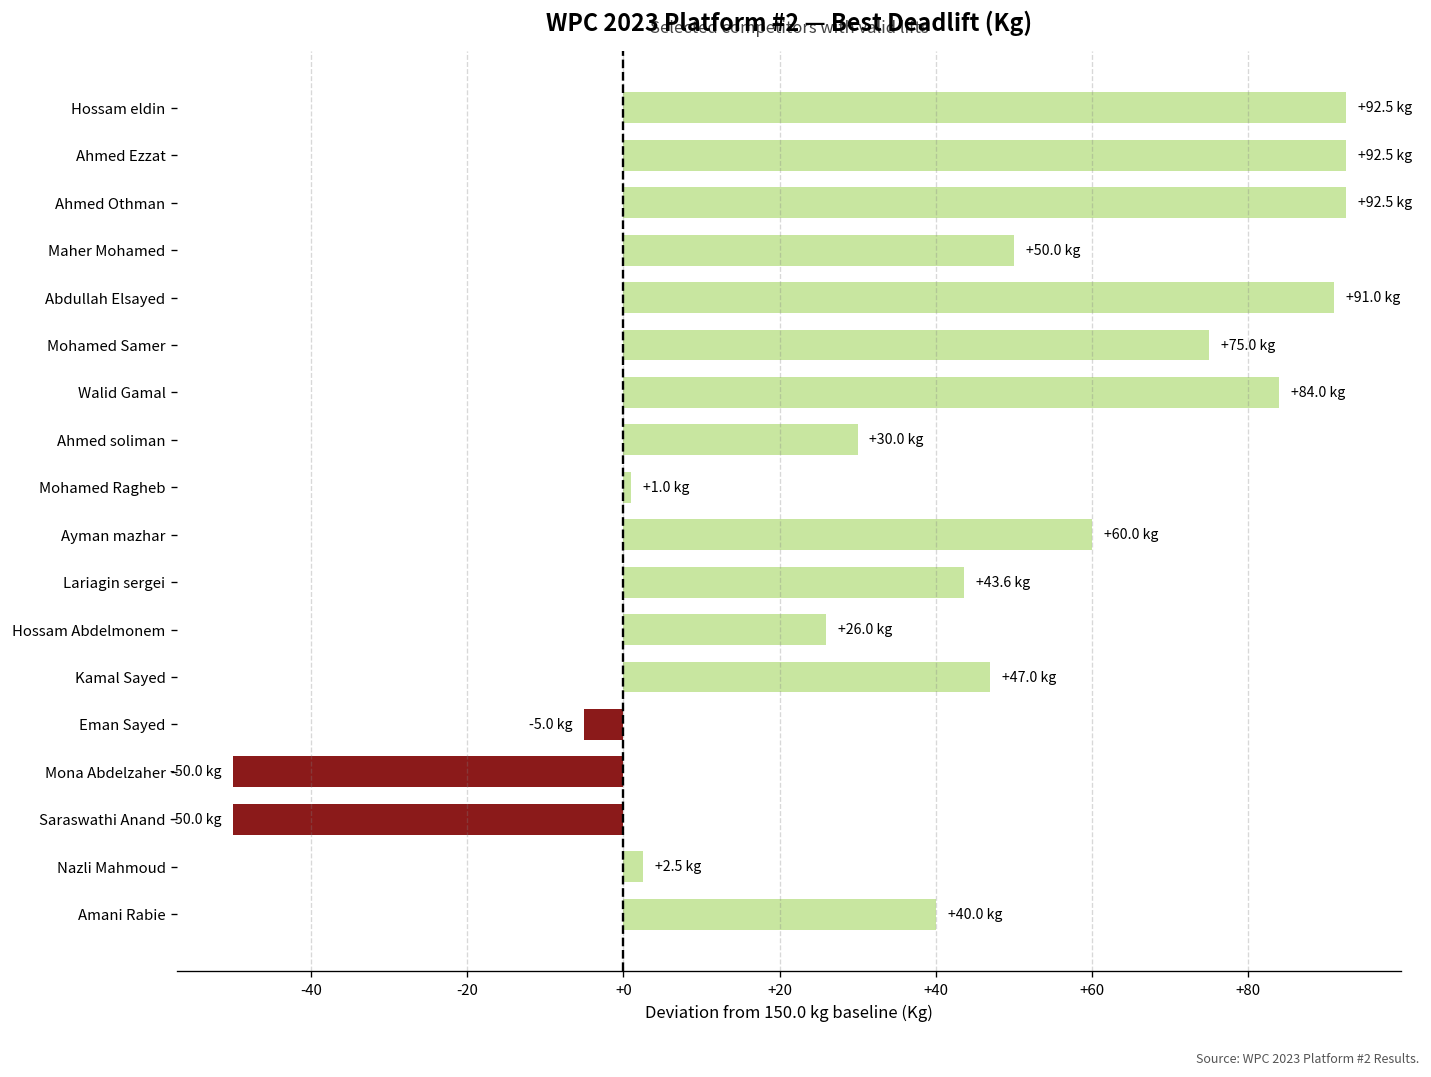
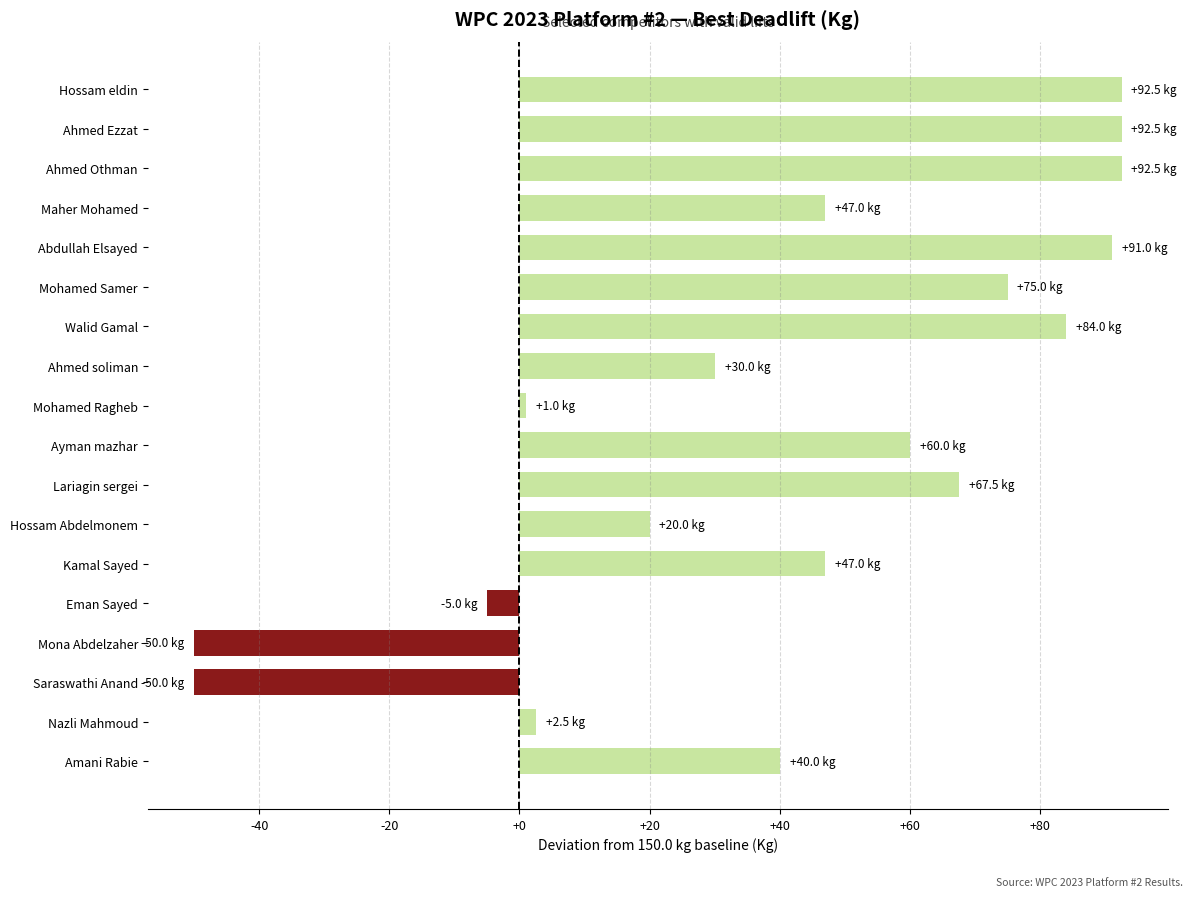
Maher Mohamed: +50.0 -> +47.0
Lariagin sergei: +43.6 -> +67.5
Hossam Abdelmonem: +26.0 -> +20.0
